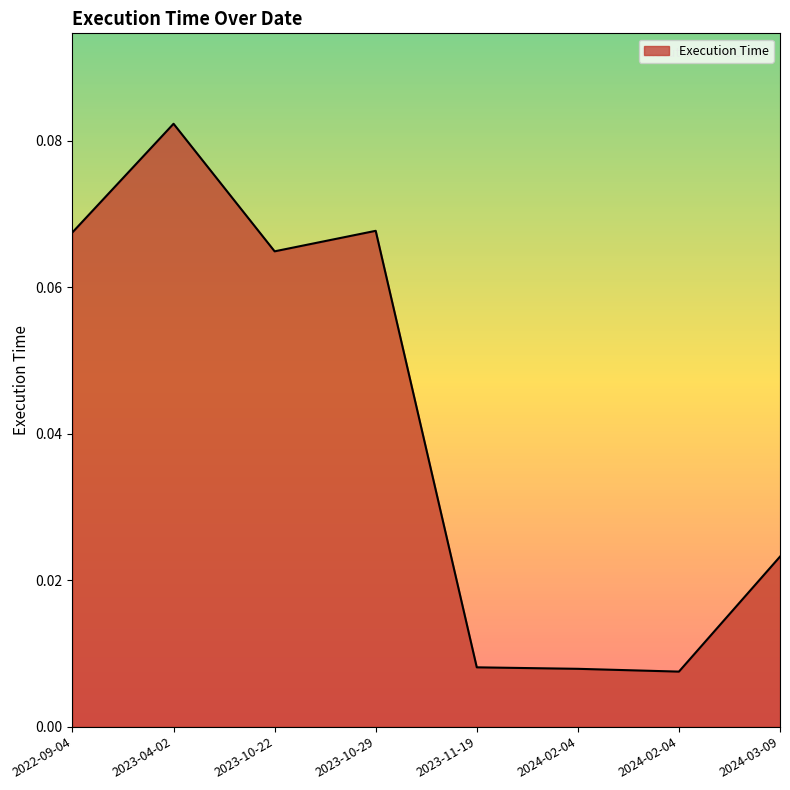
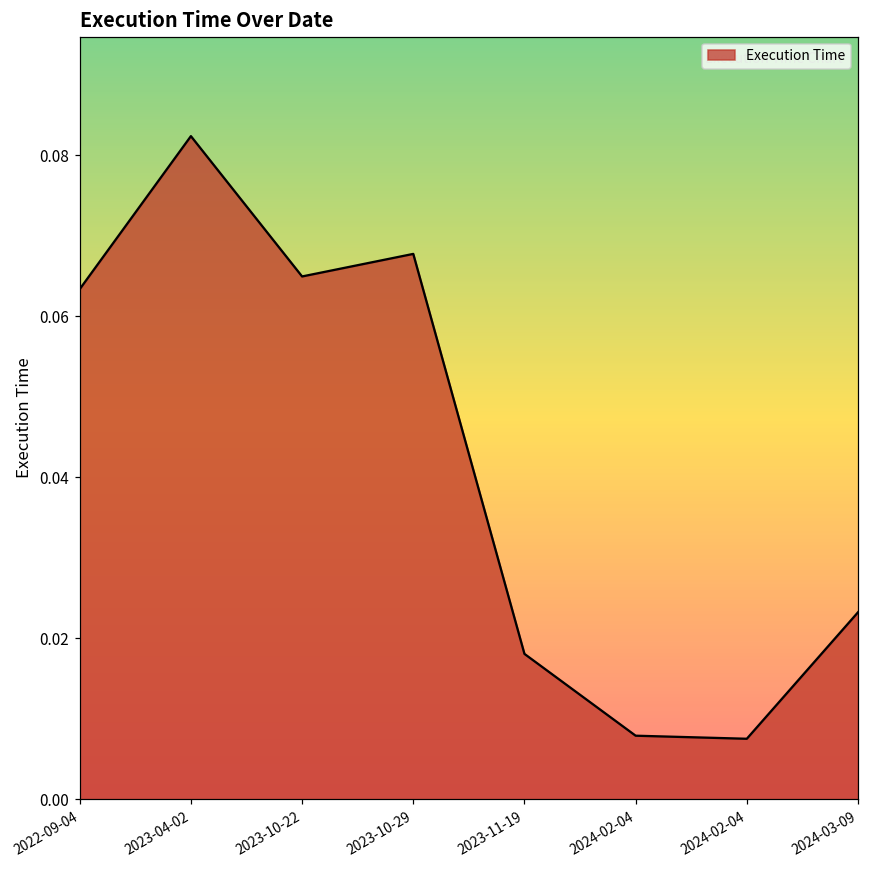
2022-09-04: 0.068 -> 0.063
2023-11-19: 0.008 -> 0.018
